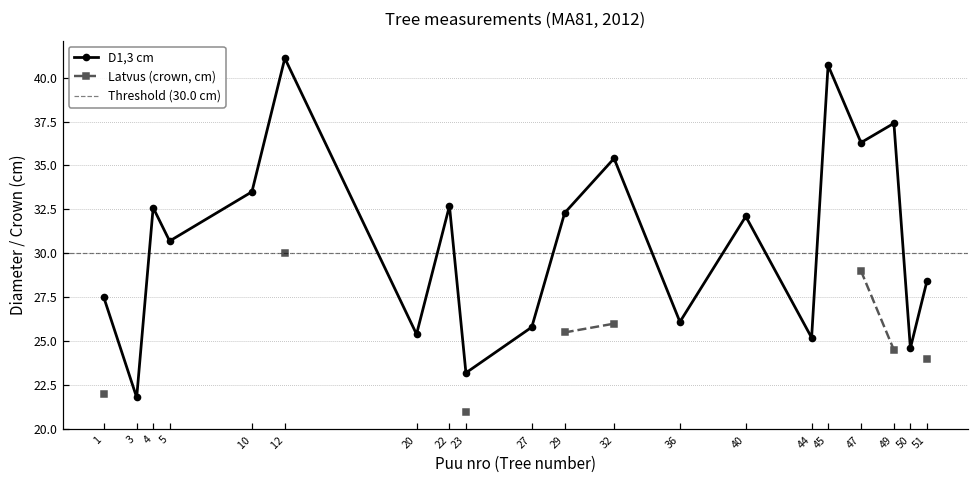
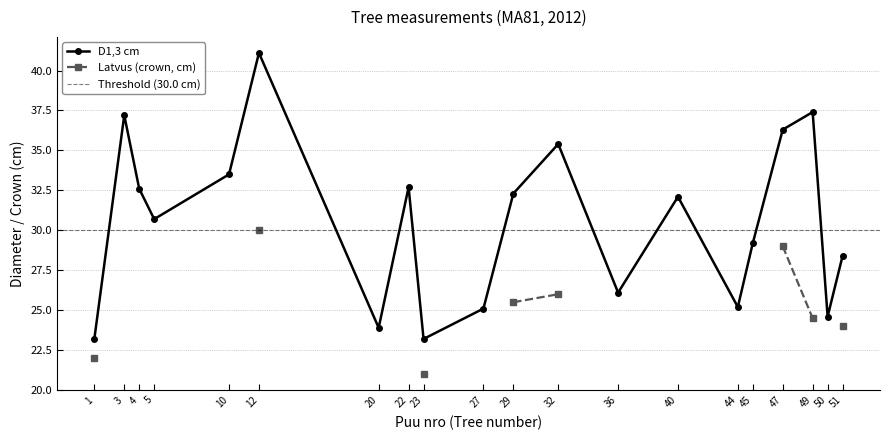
D1,3 cm, 1: 27.5 -> 23.2
D1,3 cm, 3: 21.8 -> 37.2
D1,3 cm, 20: 25.4 -> 23.9
D1,3 cm, 27: 25.8 -> 25.1
D1,3 cm, 45: 40.7 -> 29.2
